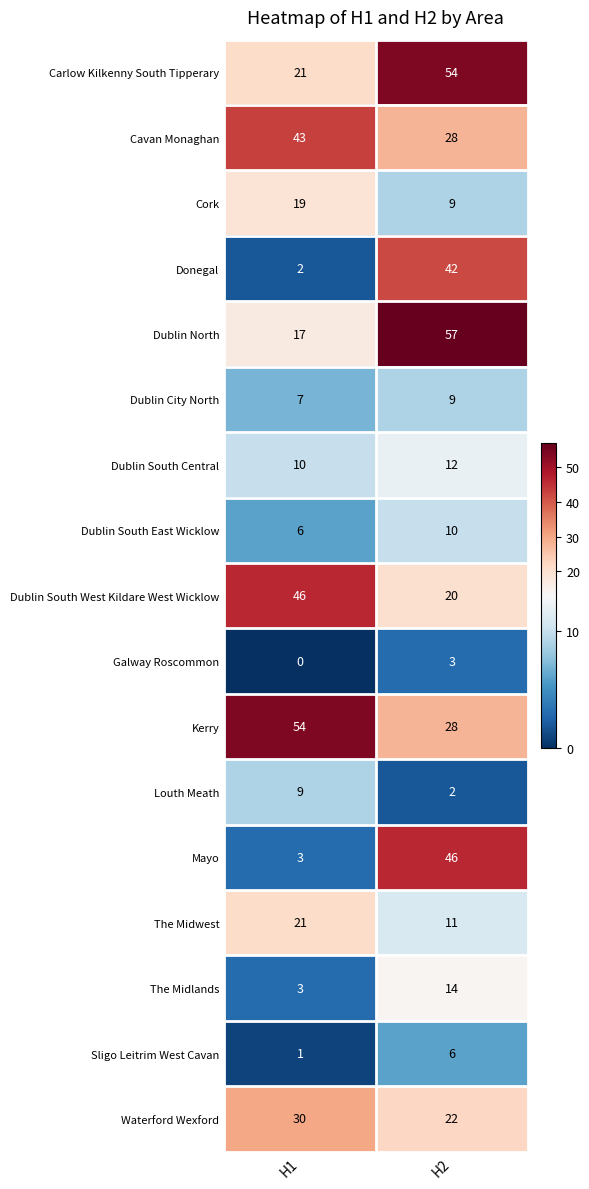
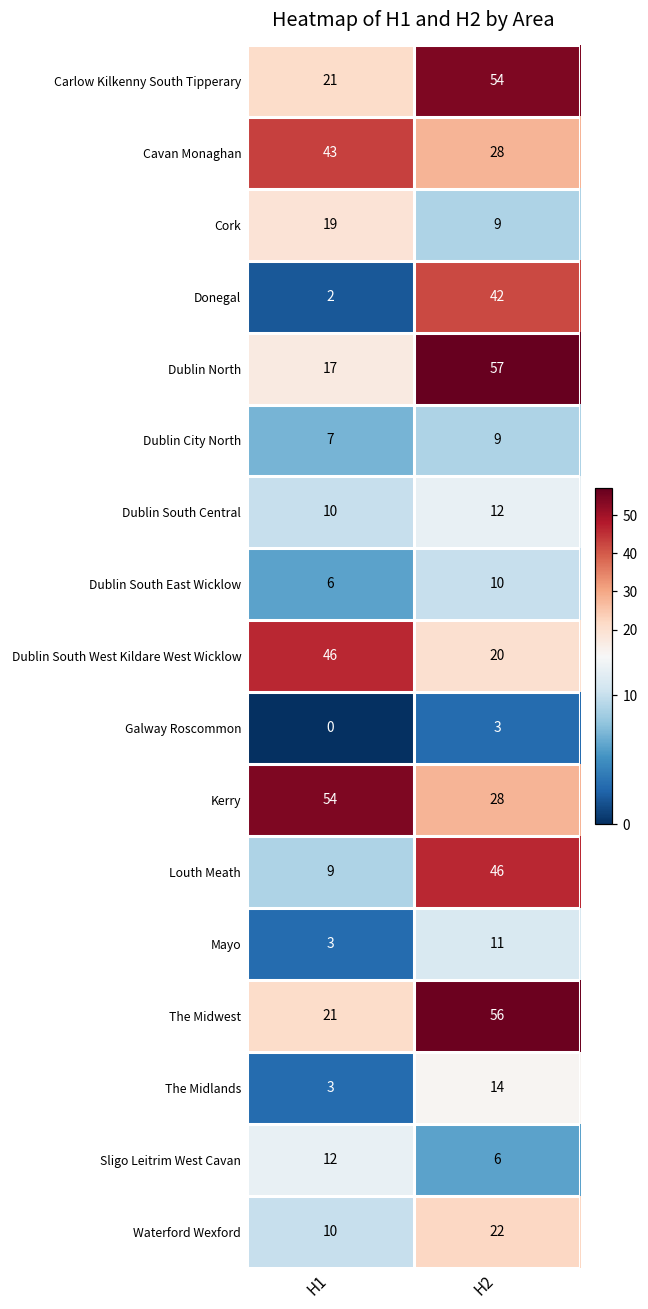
Louth Meath, H2: 2 -> 46
Mayo, H2: 46 -> 11
The Midwest, H2: 11 -> 56
Sligo Leitrim West Cavan, H1: 1 -> 12
Waterford Wexford, H1: 30 -> 10
